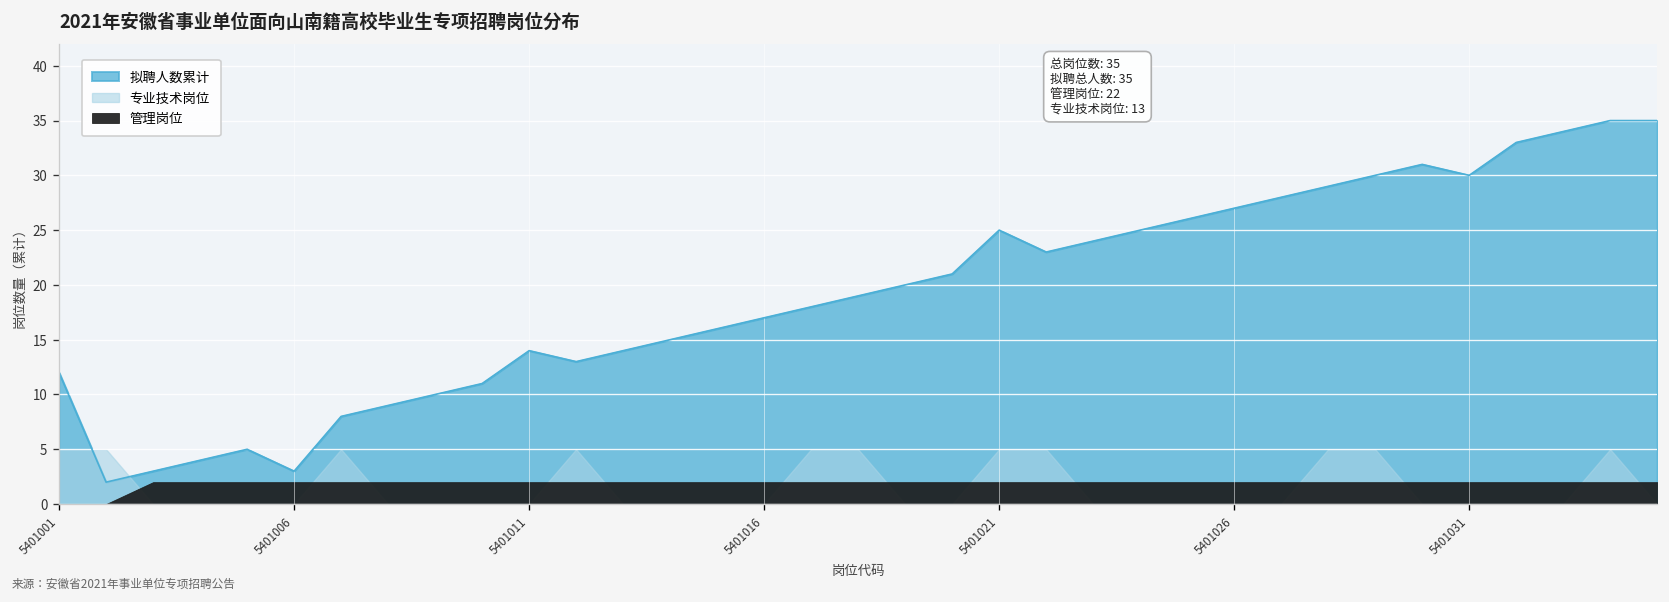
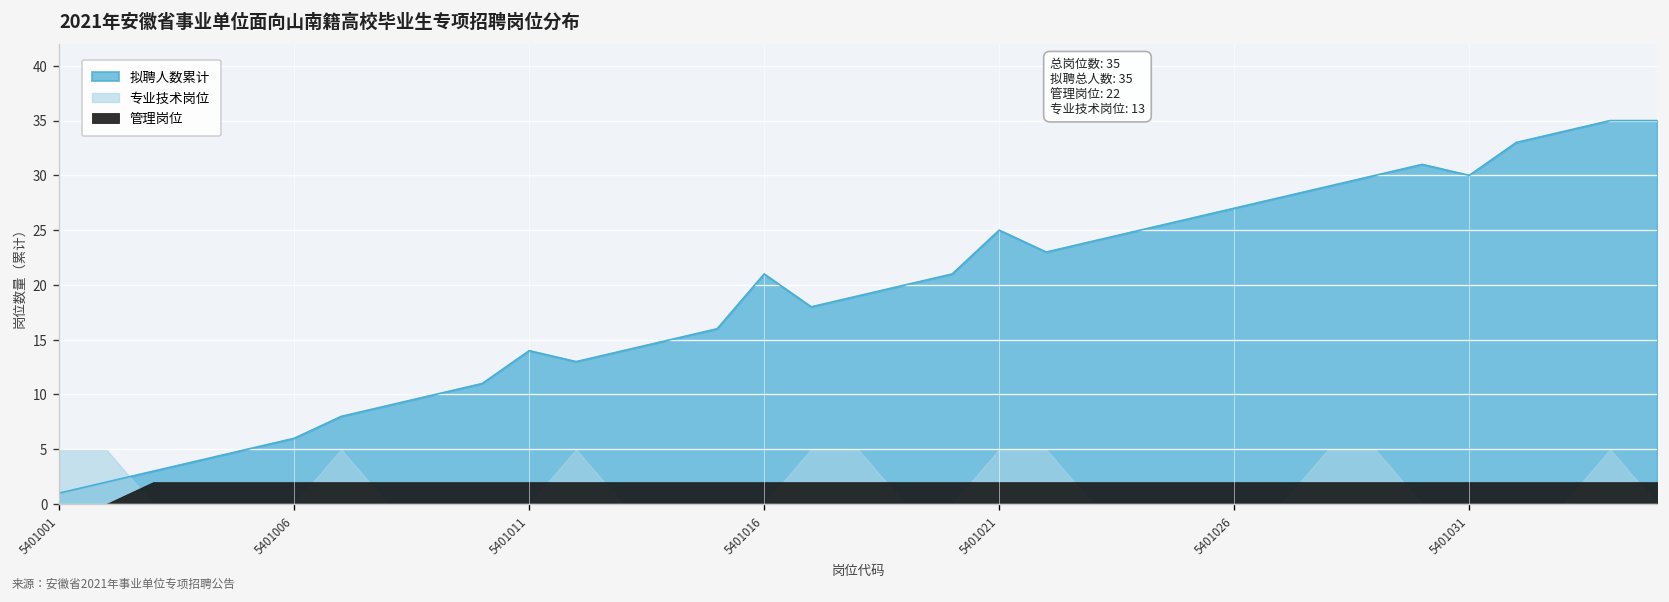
拟聘人数累计, 5401001: 12 -> 1
拟聘人数累计, 5401006: 3 -> 6
拟聘人数累计, 5401016: 17 -> 21
